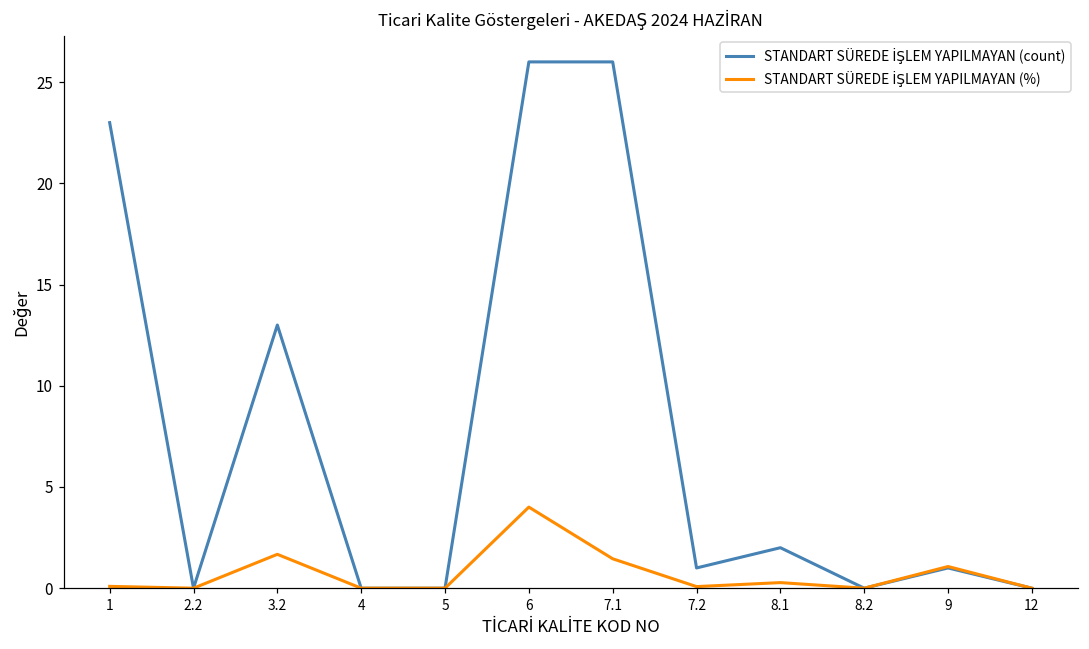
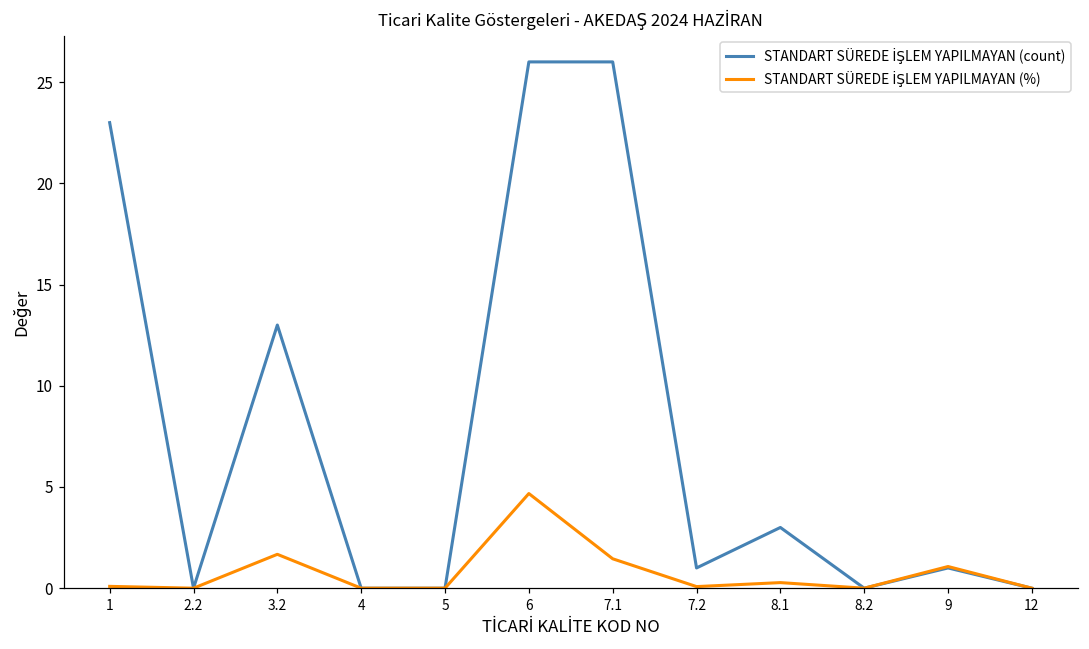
STANDART SÜREDE İŞLEM YAPILMAYAN (%), 6: 4.0 -> 4.7
STANDART SÜREDE İŞLEM YAPILMAYAN (count), 8.1: 2 -> 3
